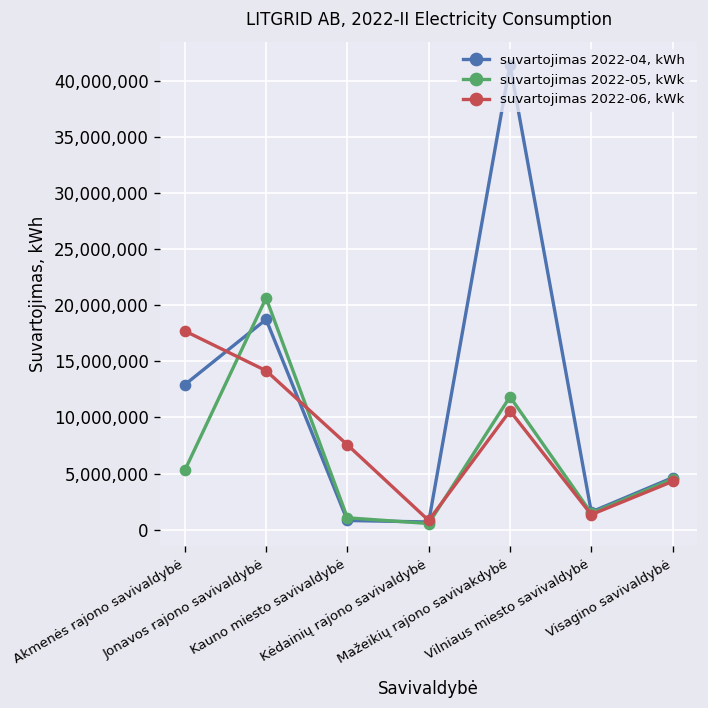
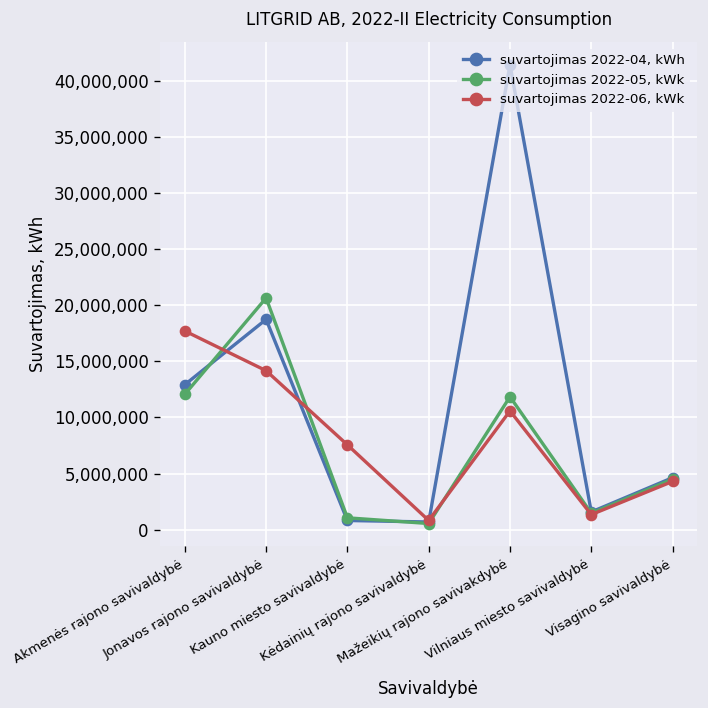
suvartojimas 2022-05, kWk, Akmenės rajono savivaldybė: 5,000,000 -> 12,000,000
